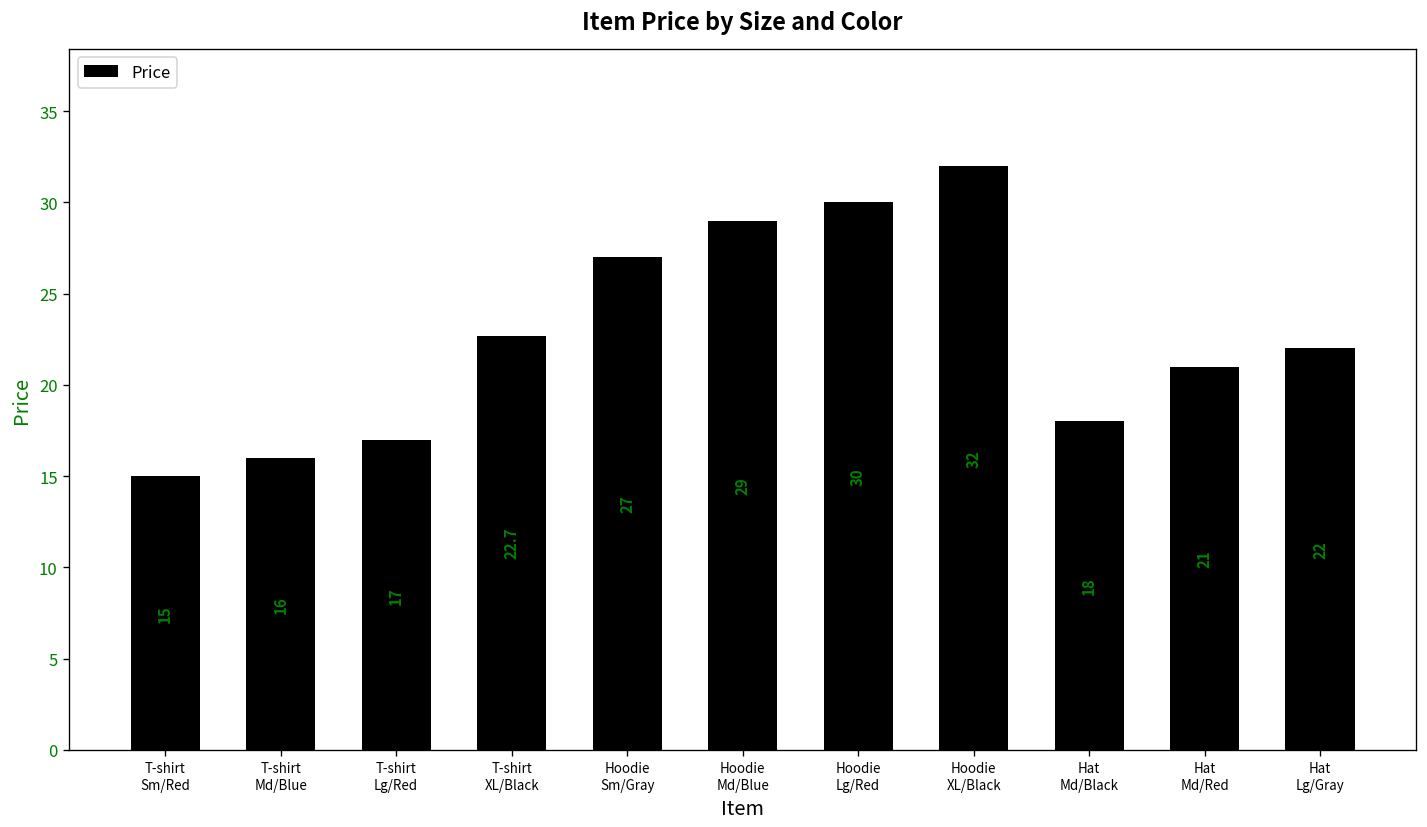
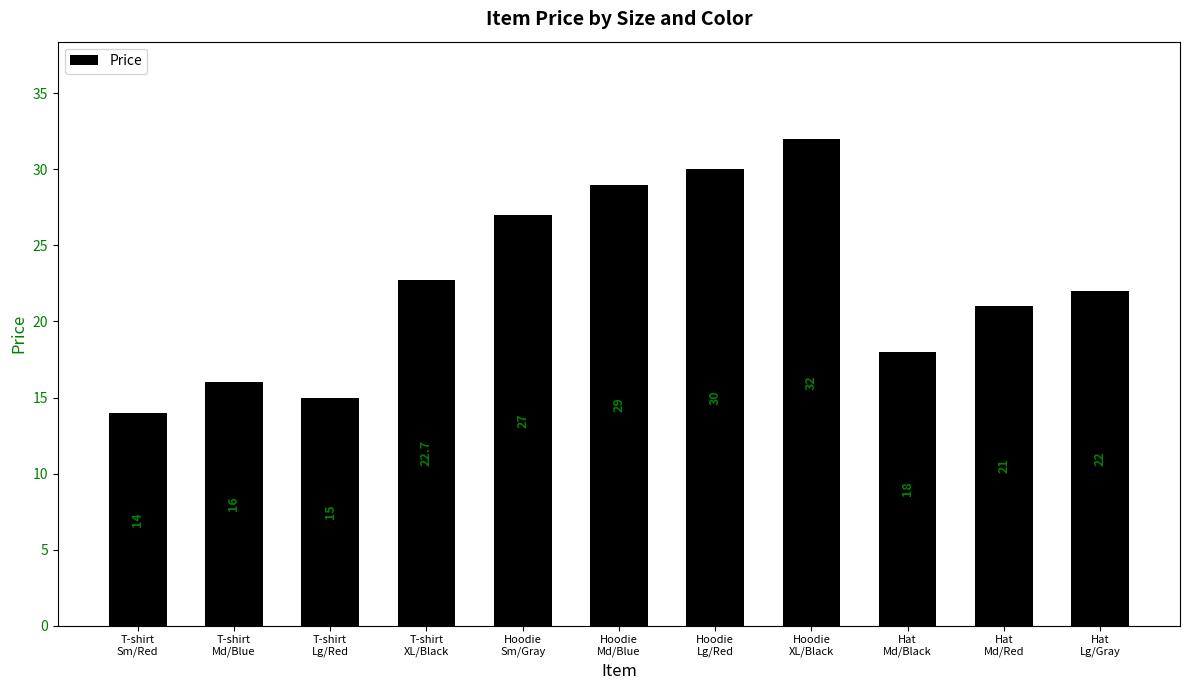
T-shirt Sm/Red: 15 -> 14
T-shirt Lg/Red: 17 -> 15
